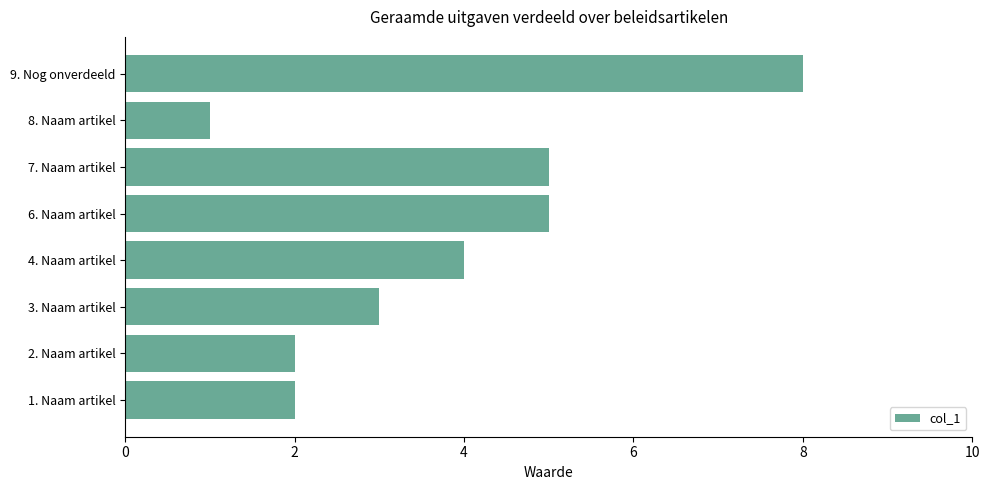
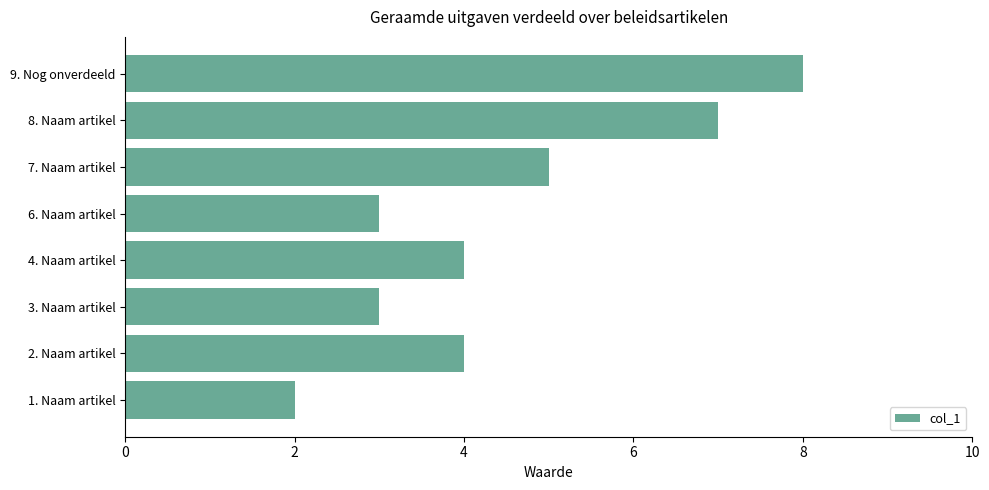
8. Naam artikel: 1 -> 7
6. Naam artikel: 5 -> 3
2. Naam artikel: 2 -> 4
